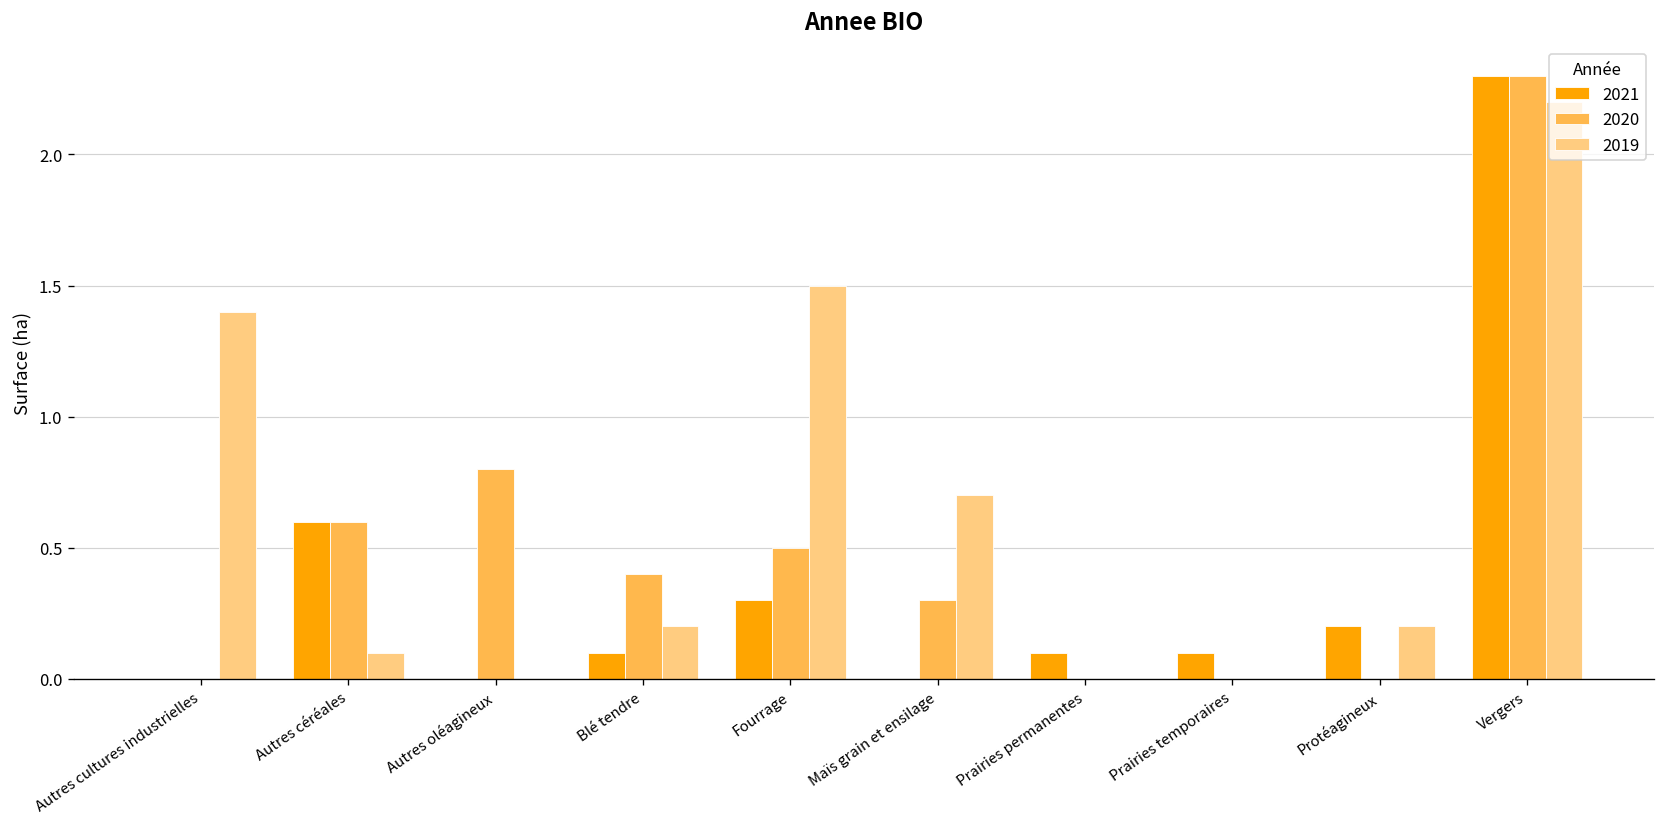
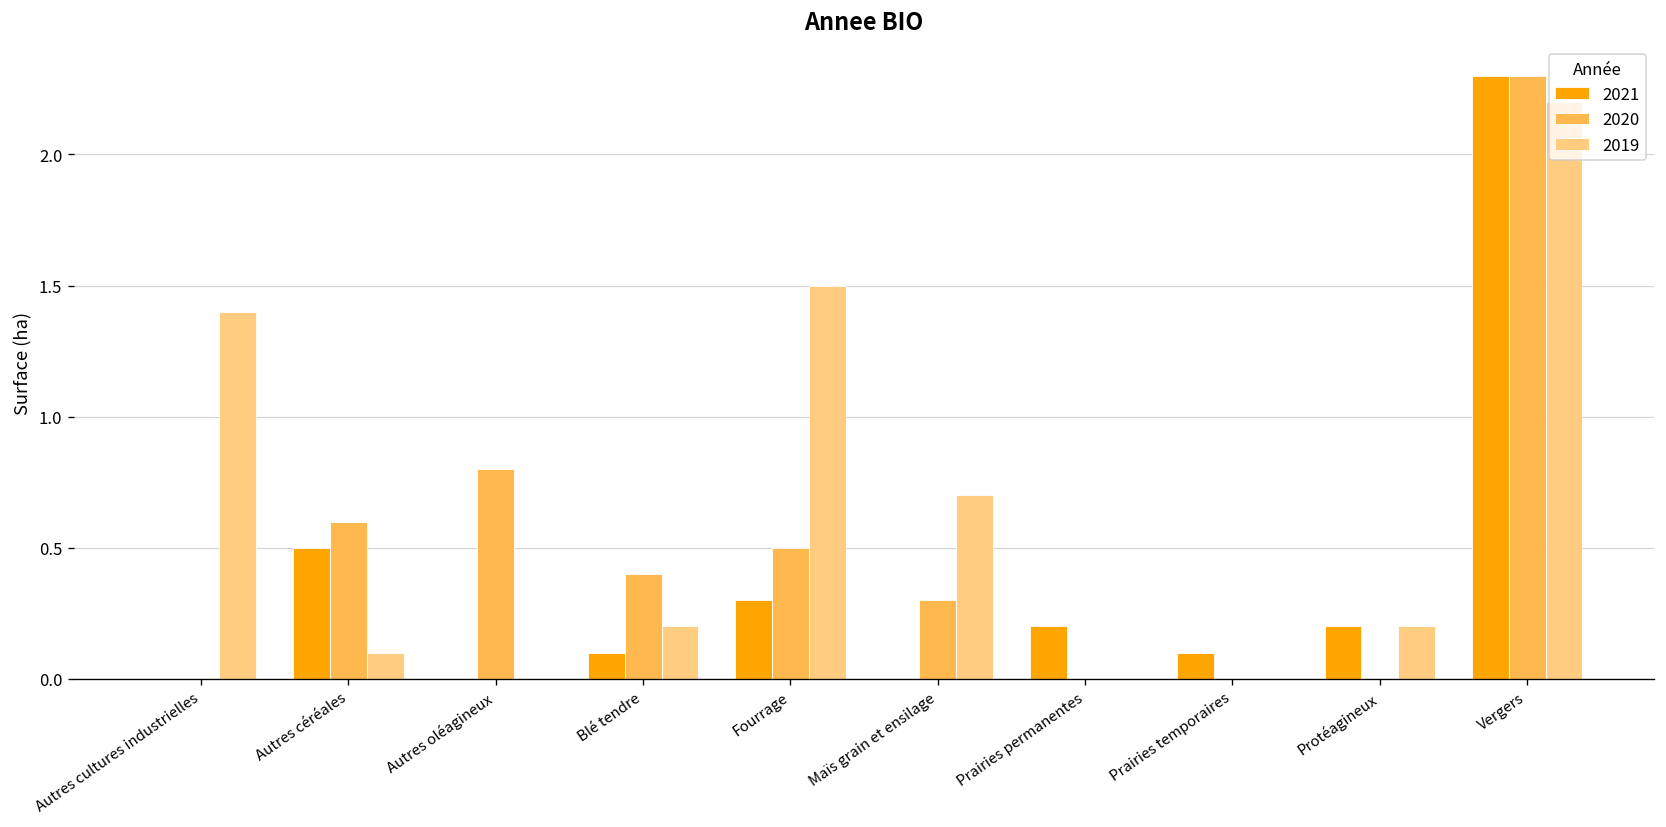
2021, Autres céréales: 0.6 -> 0.5
2021, Prairies permanentes: 0.1 -> 0.2
